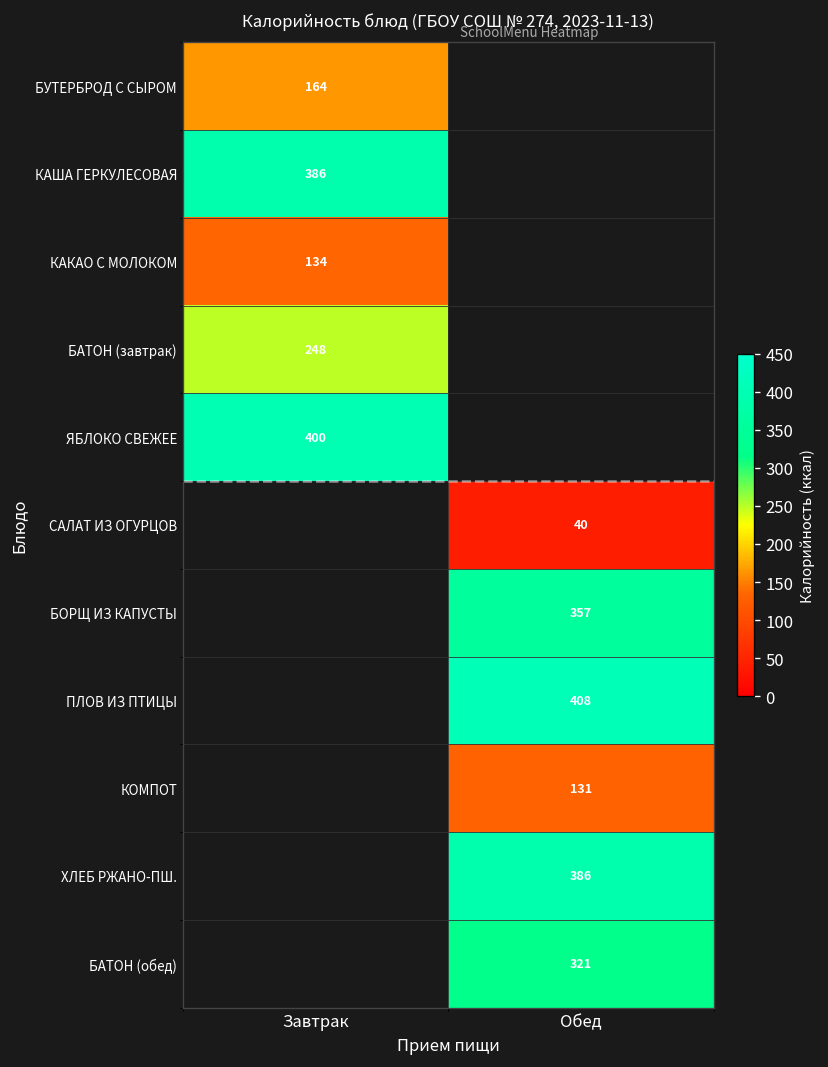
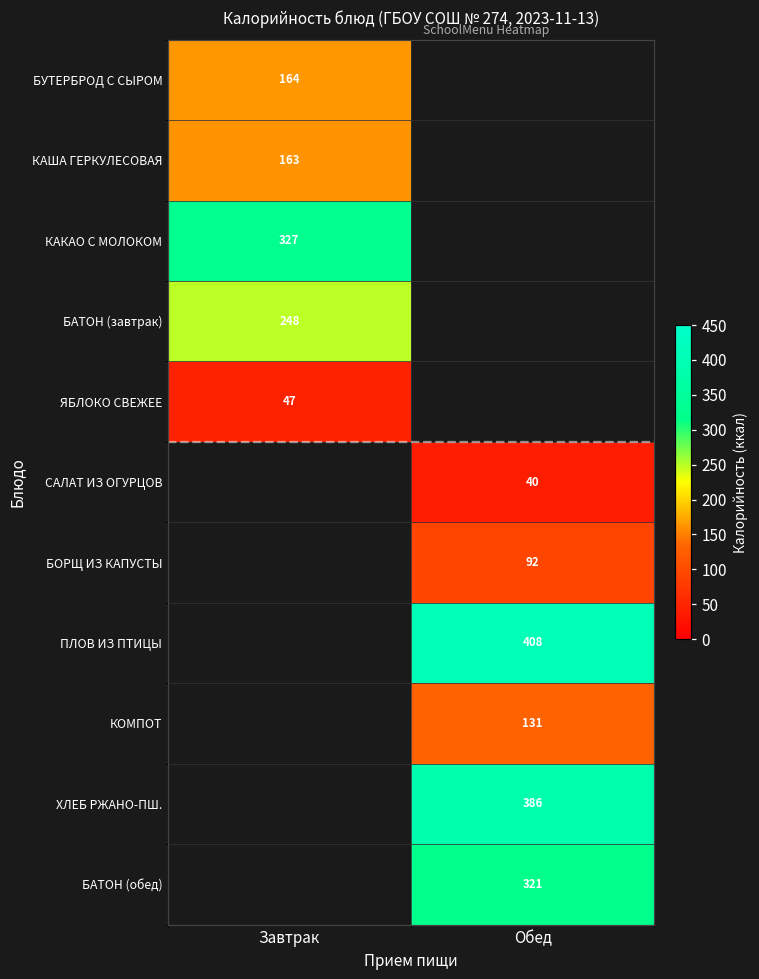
КАША ГЕРКУЛЕСОВАЯ, Завтрак: 386 -> 163
КАКАО С МОЛОКОМ, Завтрак: 134 -> 327
ЯБЛОКО СВЕЖЕЕ, Завтрак: 400 -> 47
БОРЩ ИЗ КАПУСТЫ, Обед: 357 -> 92
